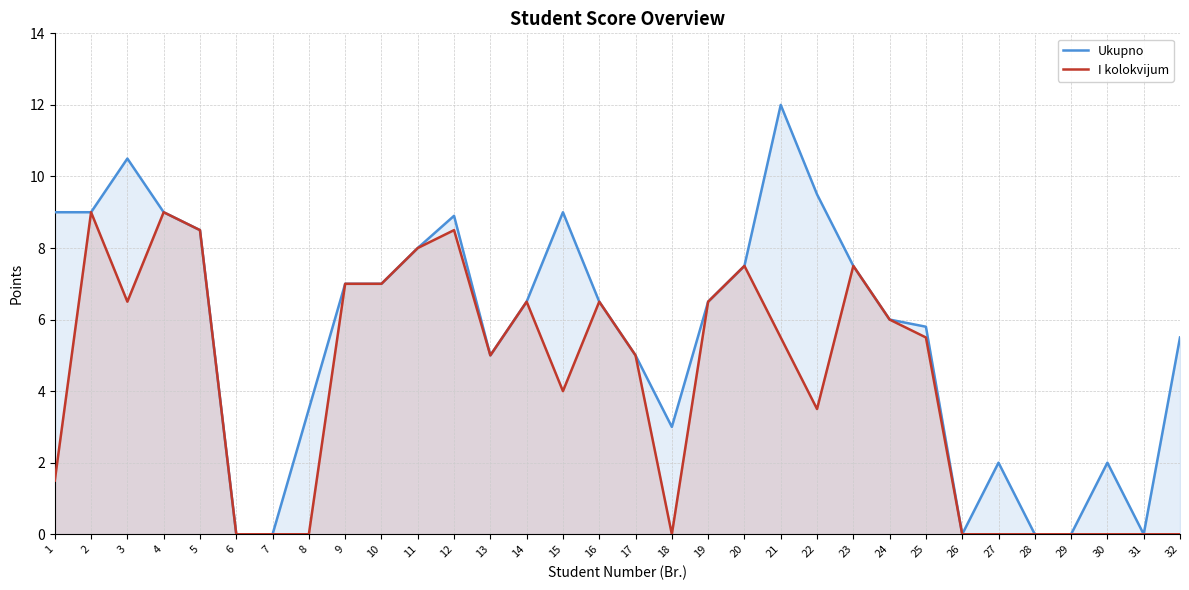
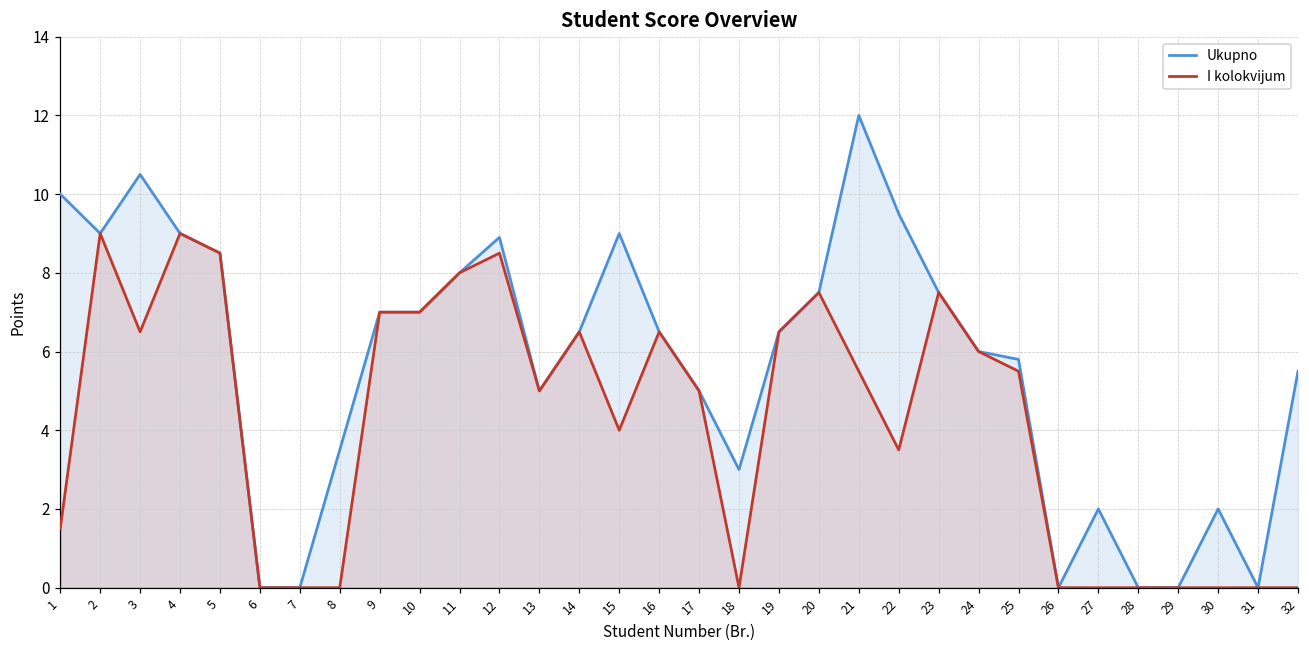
Ukupno, 1: 9 -> 10
